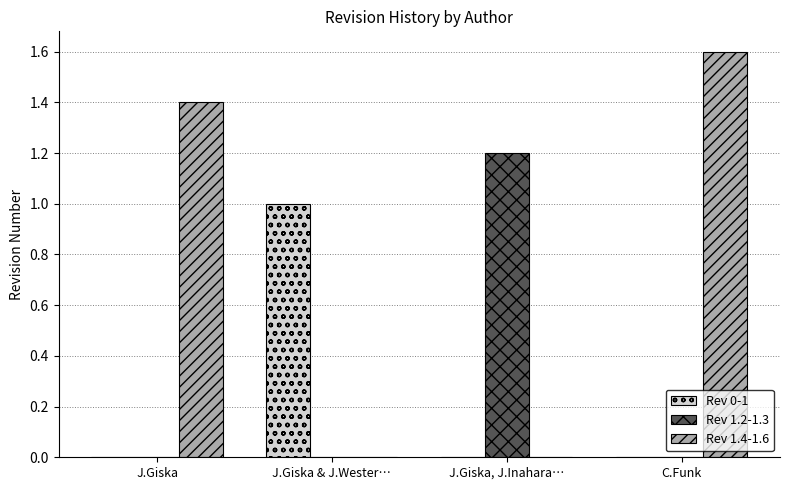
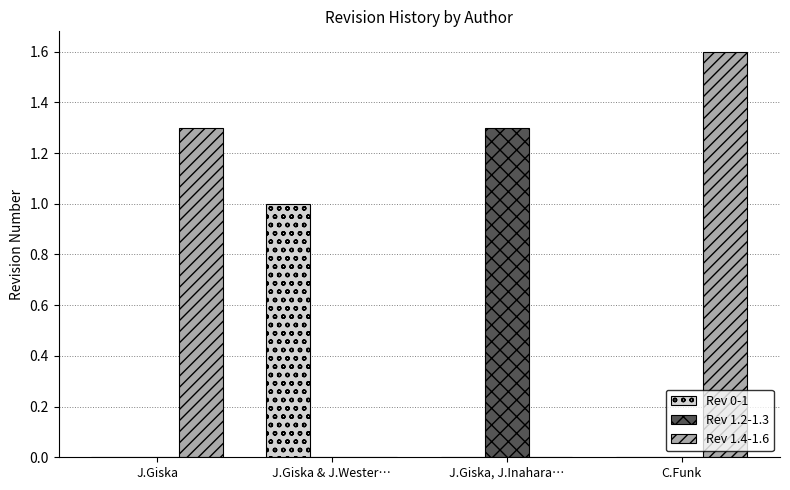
Rev 1.4-1.6, J.Giska: 1.4 -> 1.3
Rev 1.2-1.3, J.Giska, J.Inahara…: 1.2 -> 1.3
